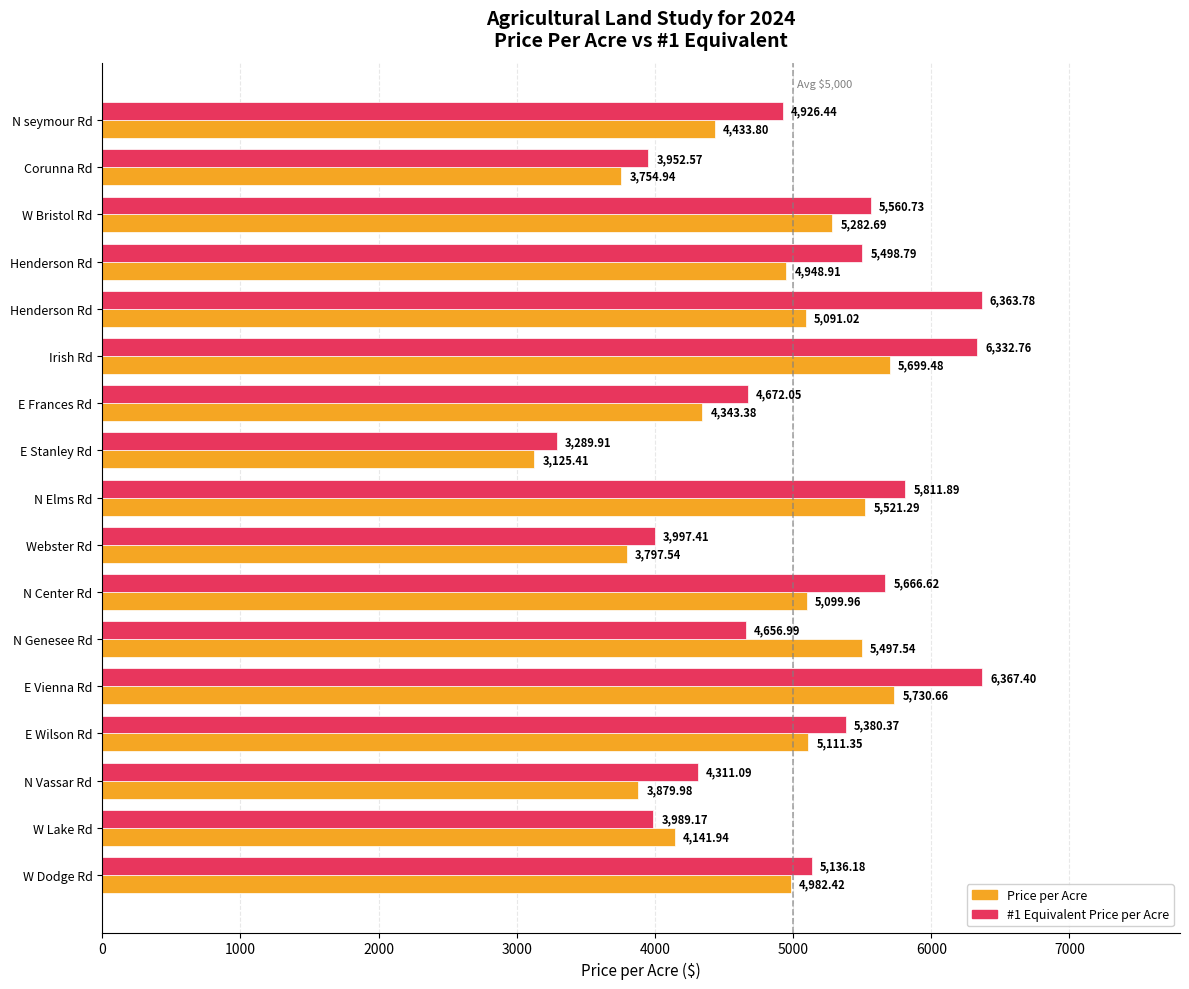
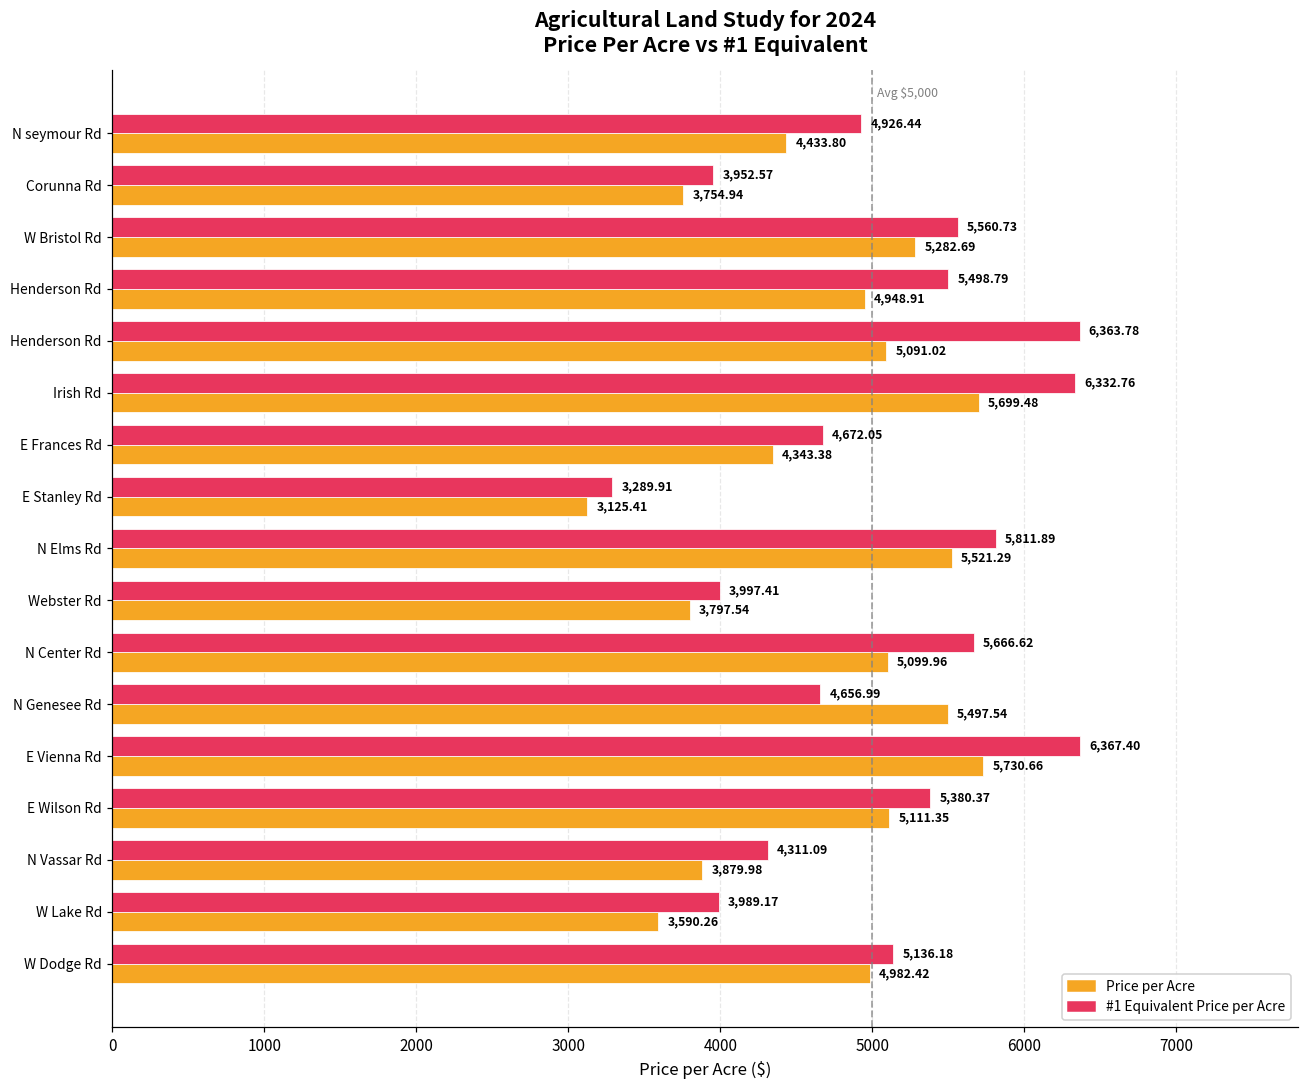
Price per Acre, W Lake Rd: 4,141.94 -> 3,590.26
